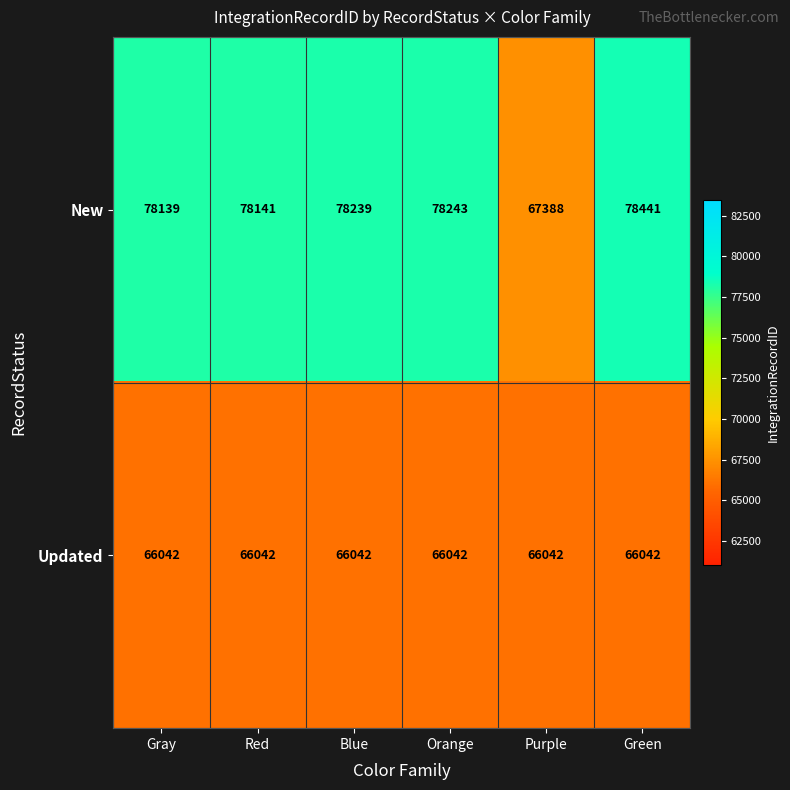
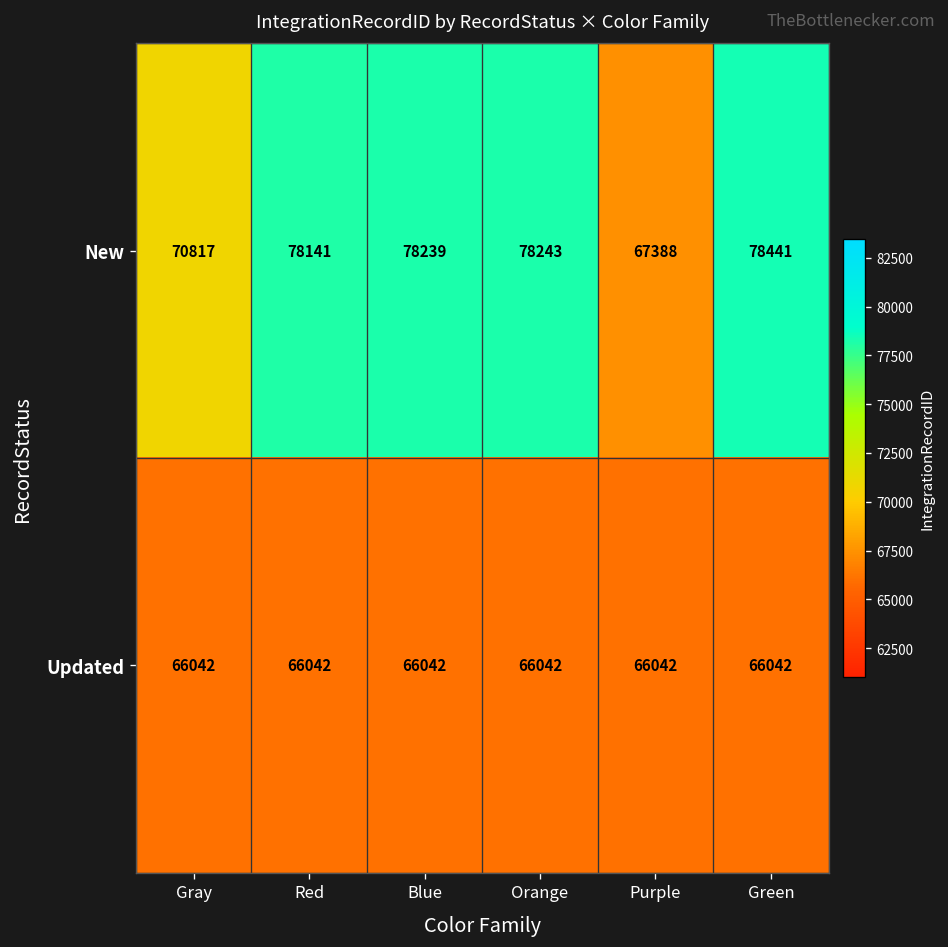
New, Gray: 78139 -> 70817
